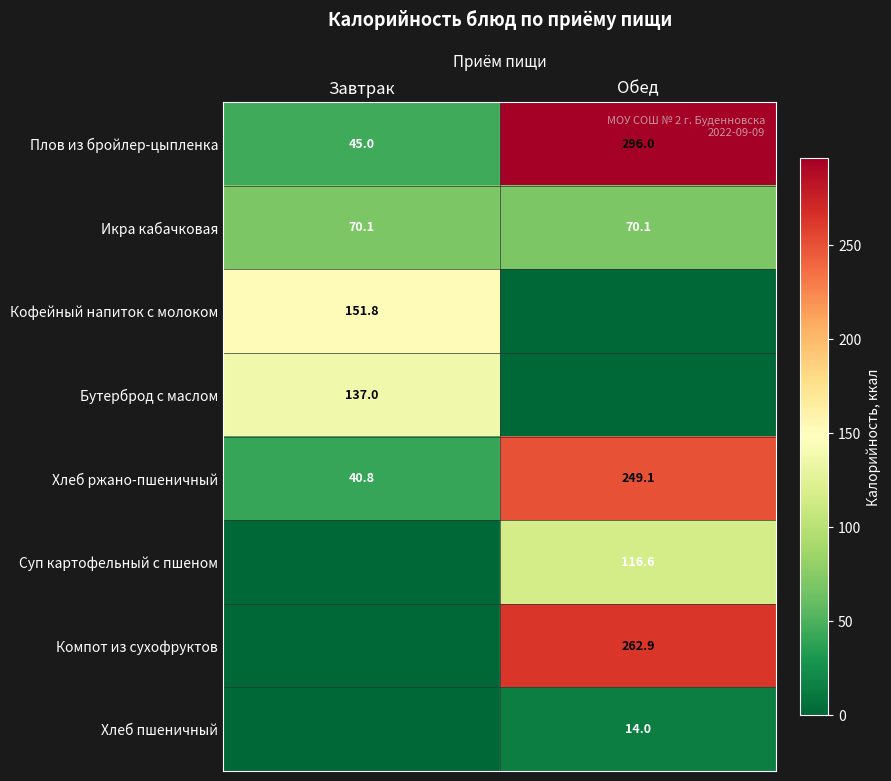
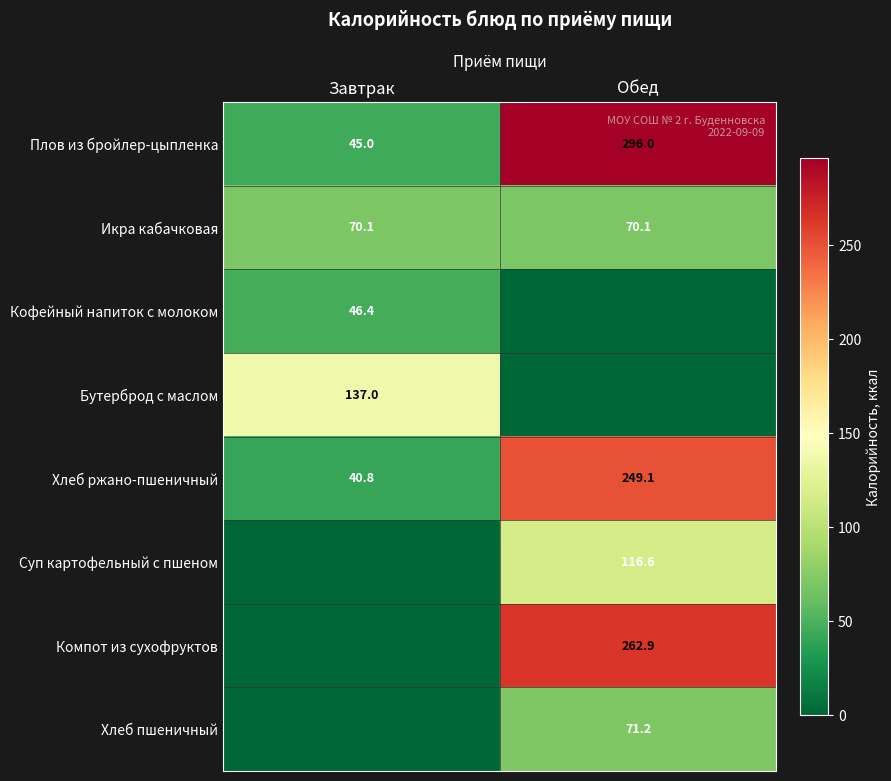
Кофейный напиток с молоком, Завтрак: 151.8 -> 46.4
Хлеб пшеничный, Обед: 14.0 -> 71.2
